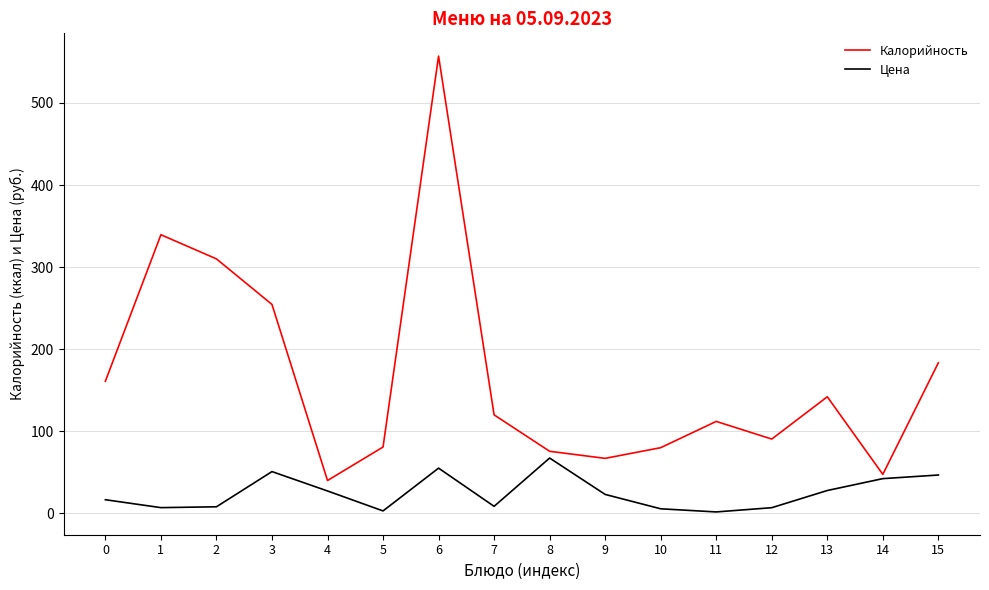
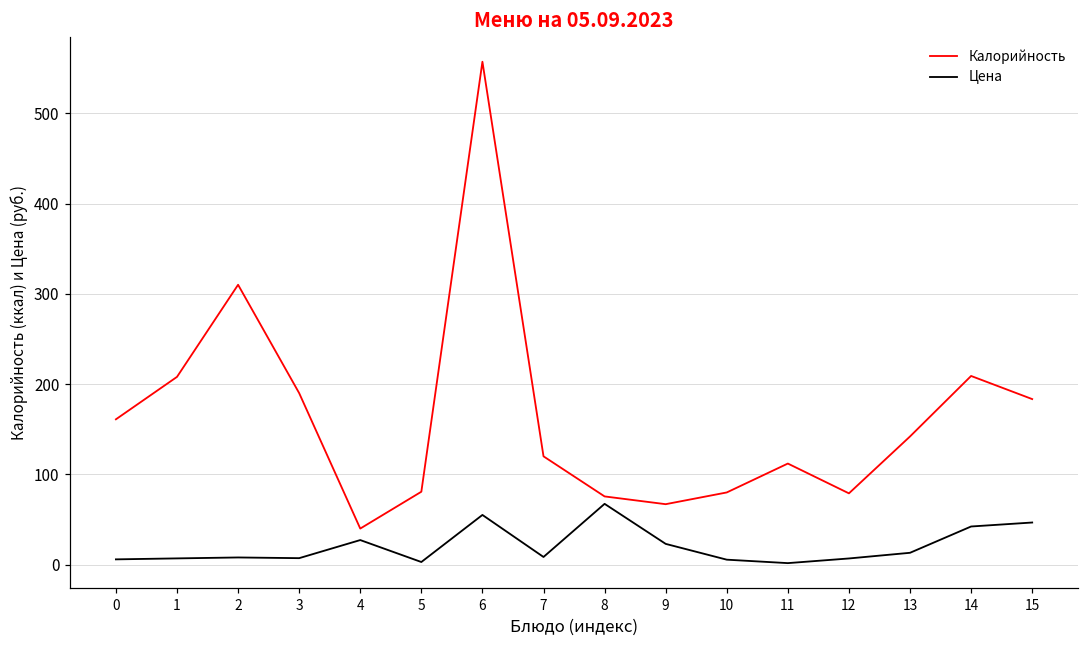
Цена, 0: 20 -> 10
Калорийность, 1: 340 -> 210
Калорийность, 3: 250 -> 190
Цена, 3: 50 -> 10
Калорийность, 12: 90 -> 80
Цена, 13: 30 -> 10
Калорийность, 14: 50 -> 210
